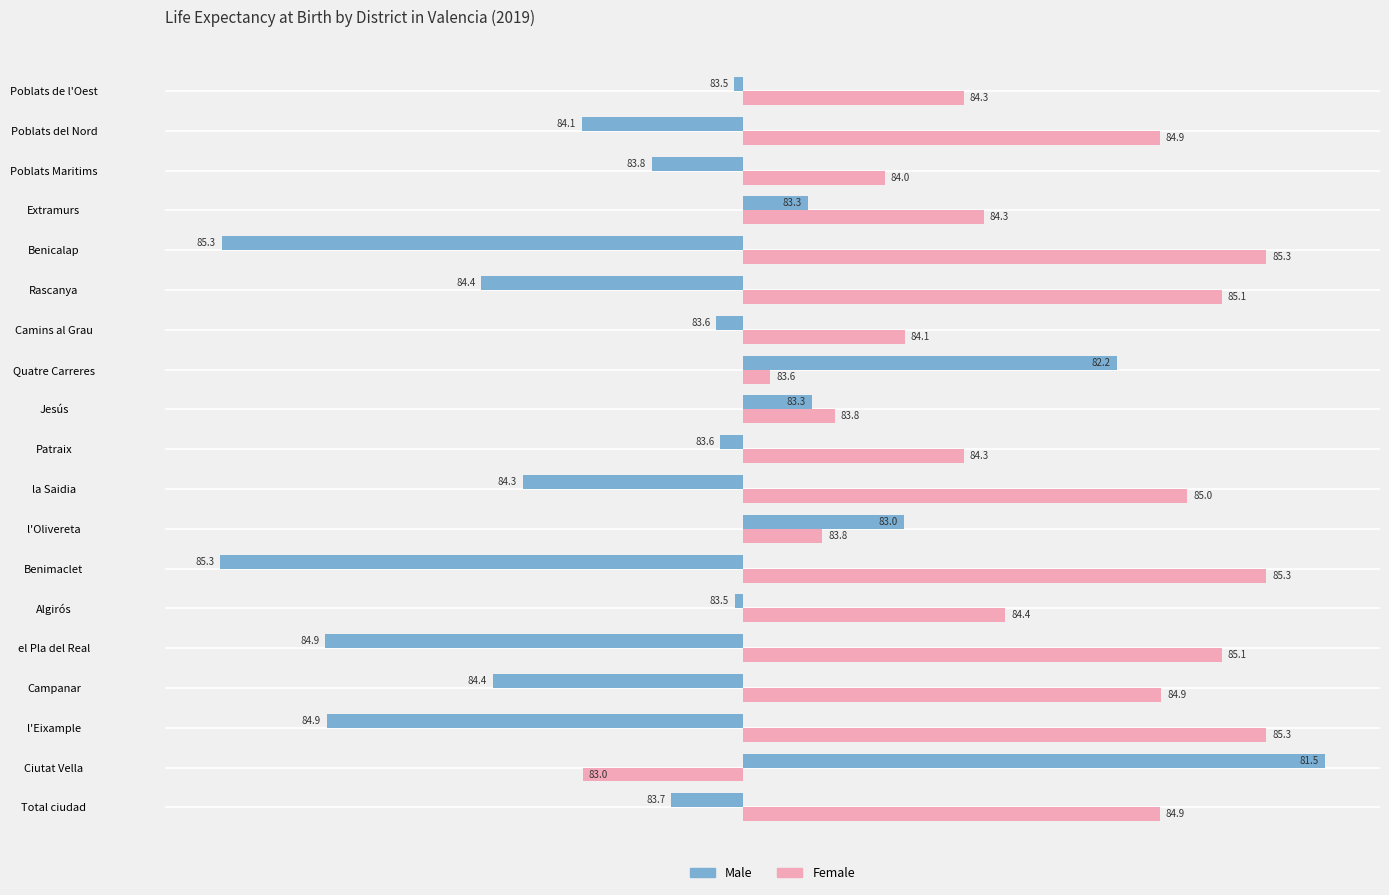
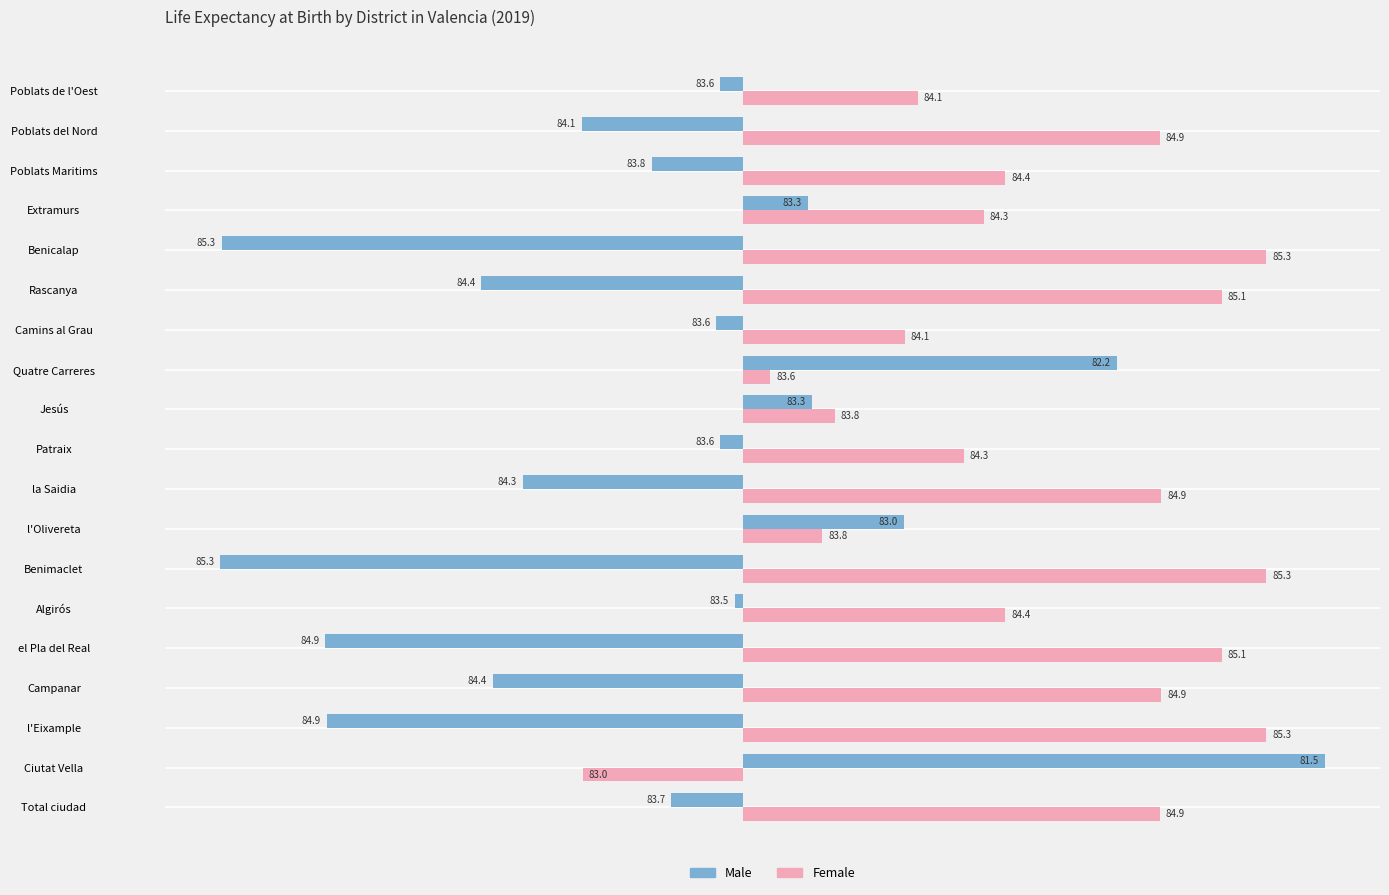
Male, Poblats de l'Oest: 83.5 -> 83.6
Female, Poblats de l'Oest: 84.3 -> 84.1
Female, Poblats Maritims: 84.0 -> 84.4
Female, la Saidia: 85.0 -> 84.9
